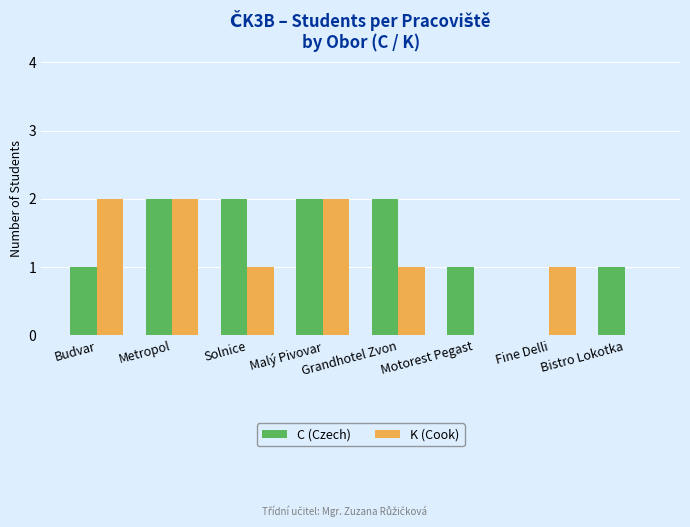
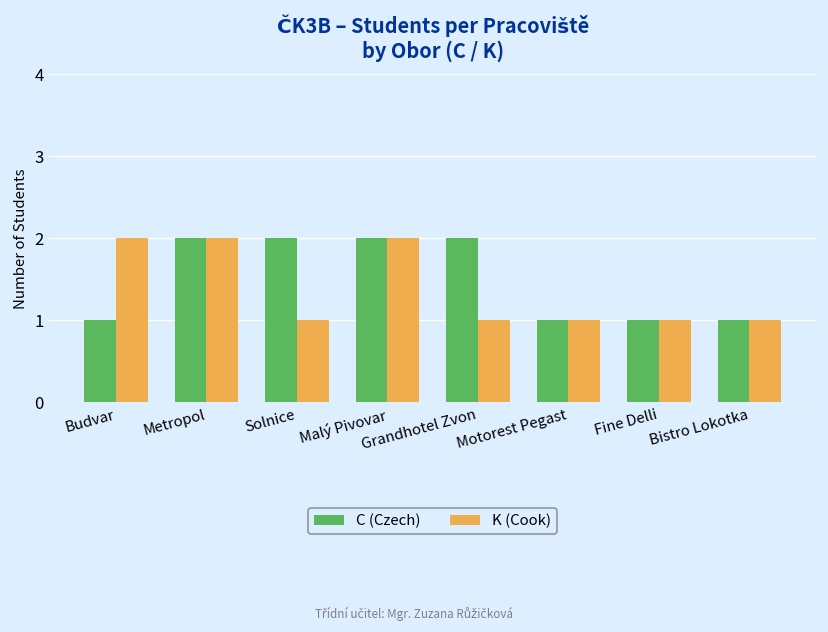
K (Cook), Motorest Pegast: 0 -> 1
C (Czech), Fine Delli: 0 -> 1
K (Cook), Bistro Lokotka: 0 -> 1
